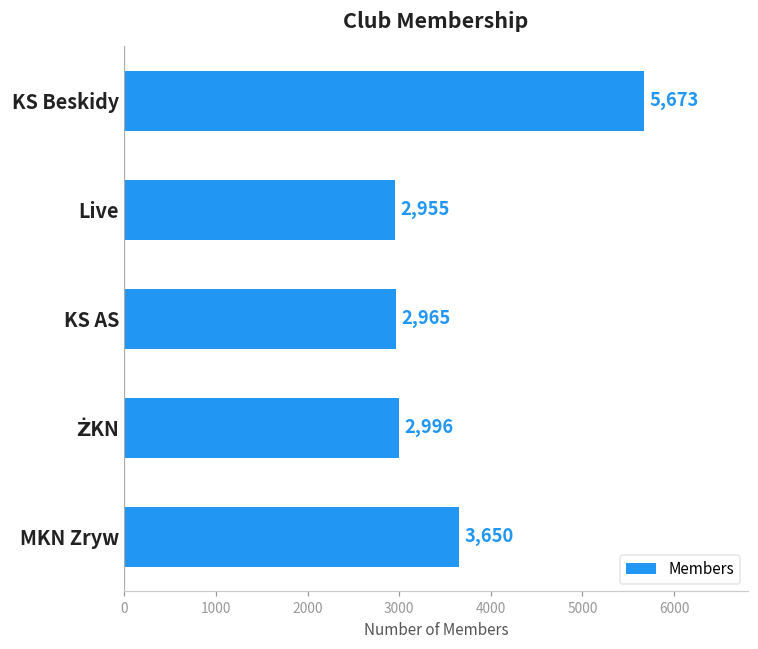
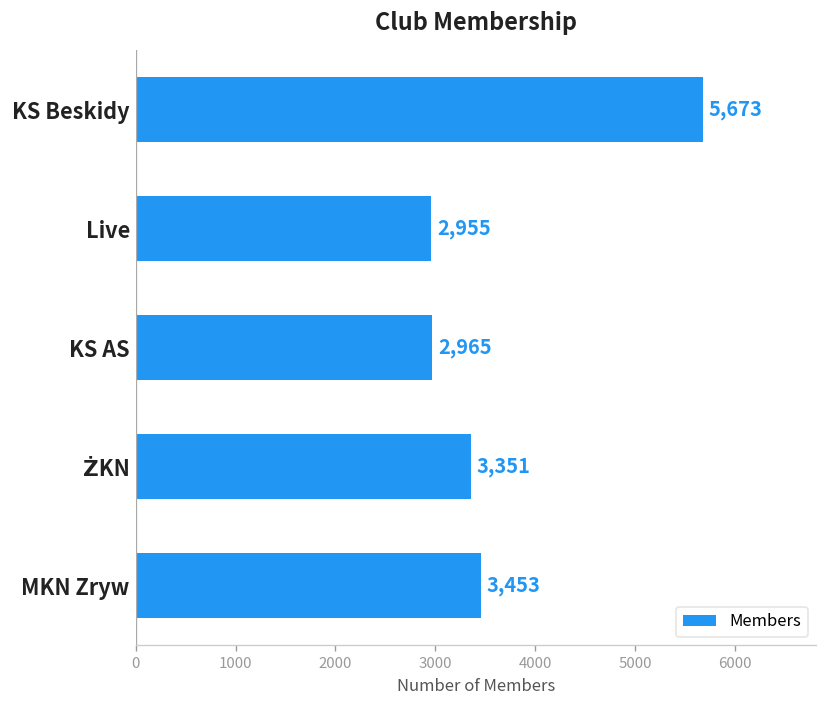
ŻKN: 2,996 -> 3,351
MKN Zryw: 3,650 -> 3,453
